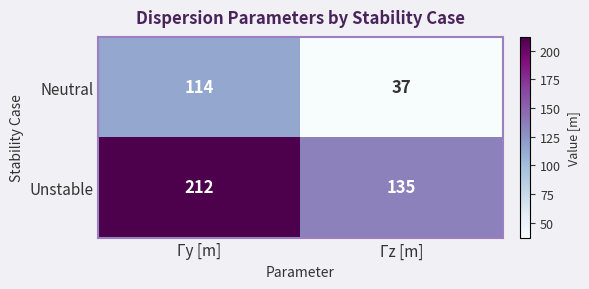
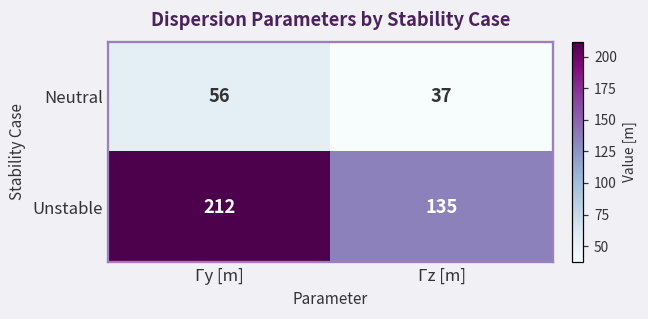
Neutral, Γy [m]: 114 -> 56
